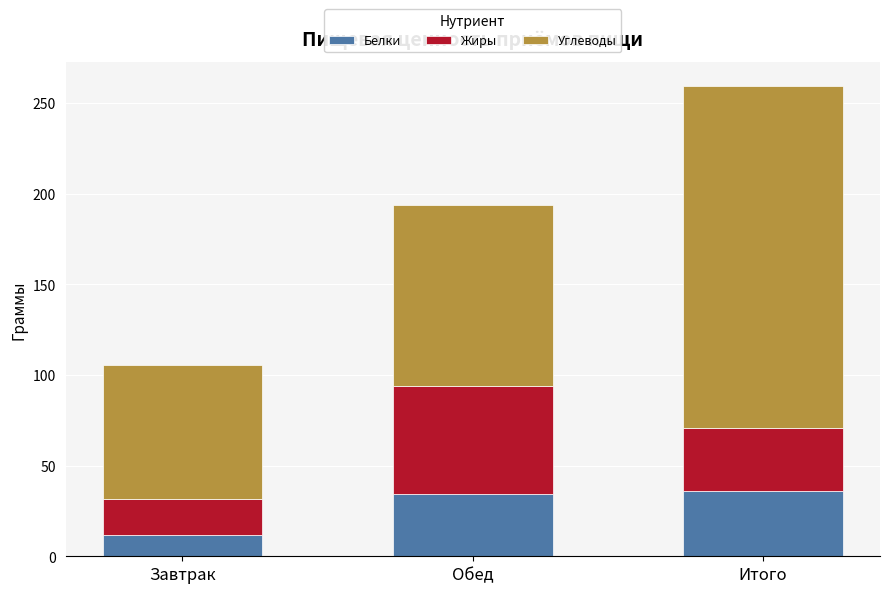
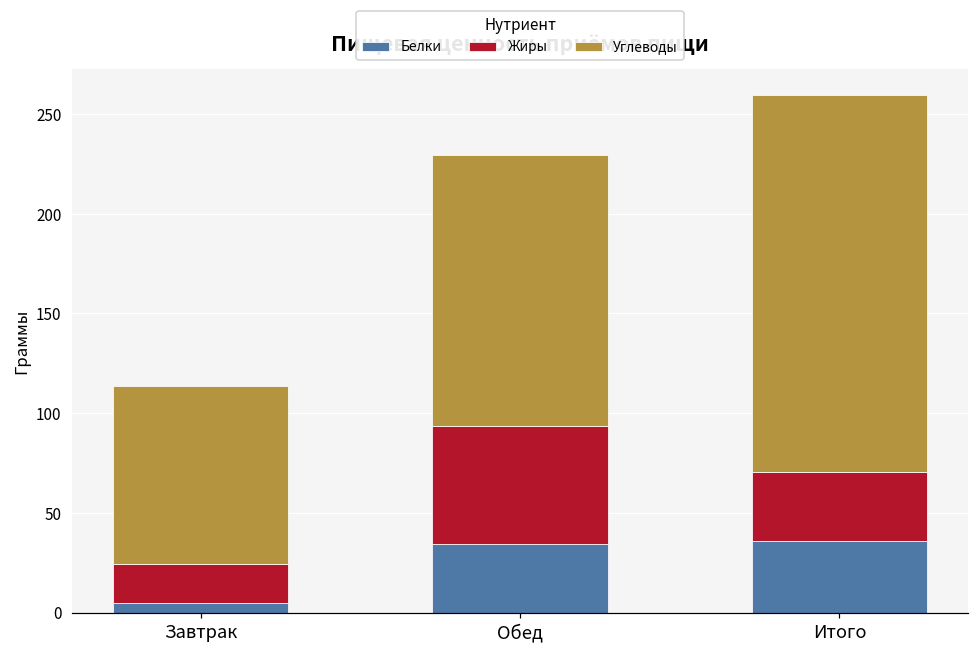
Белки, Завтрак: 12 -> 5
Углеводы, Завтрак: 74 -> 89
Углеводы, Обед: 100 -> 136
